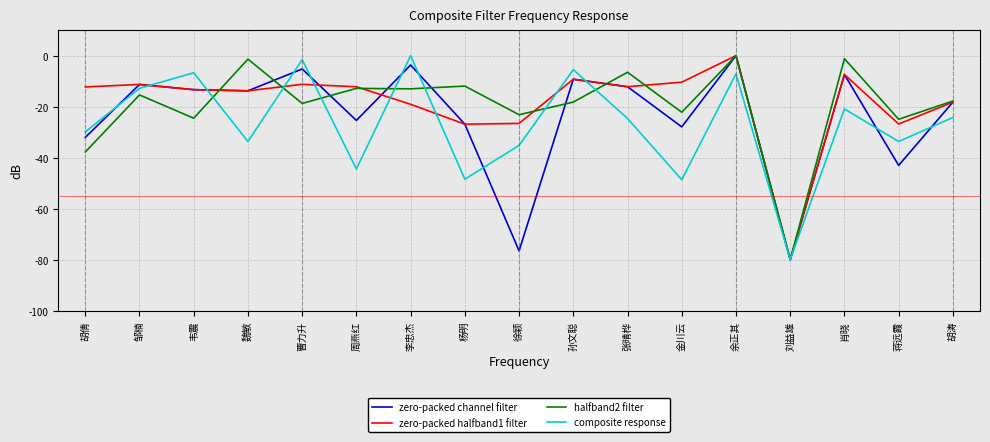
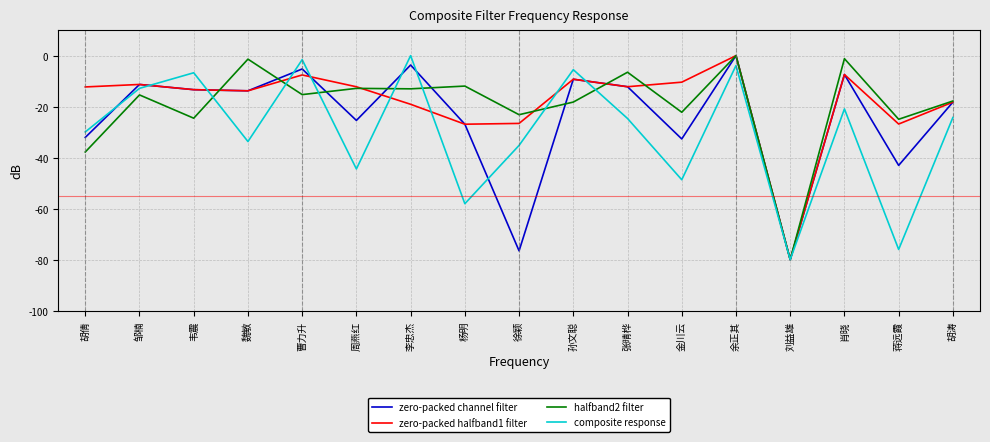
zero-packed halfband1 filter, 曹力升: -11 -> -8
halfband2 filter, 曹力升: -19 -> -15
composite response, 杨明: -48 -> -58
zero-packed channel filter, 金川云: -28 -> -33
composite response, 余正其: -7 -> -4
composite response, 蒋远霞: -34 -> -76
